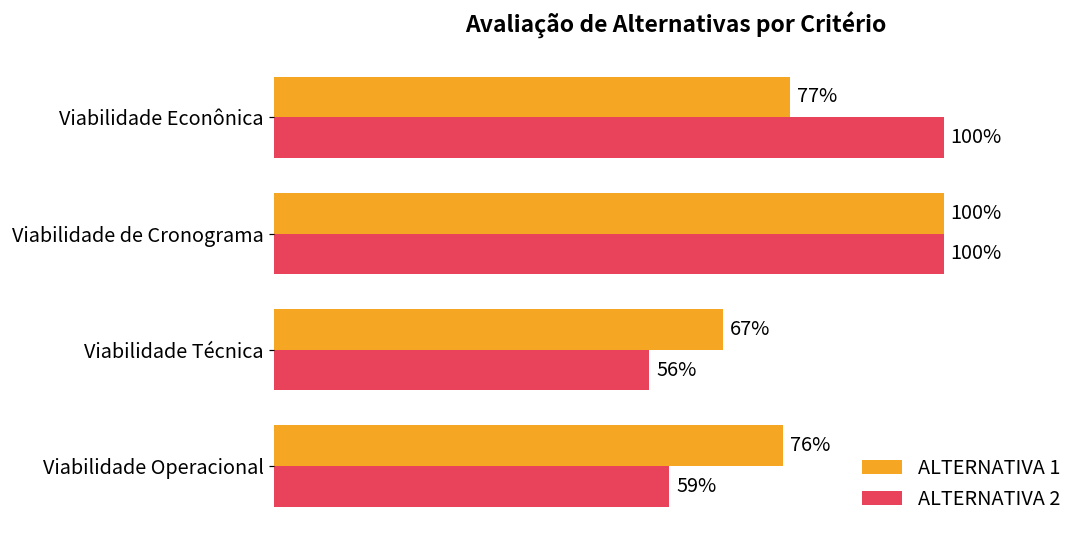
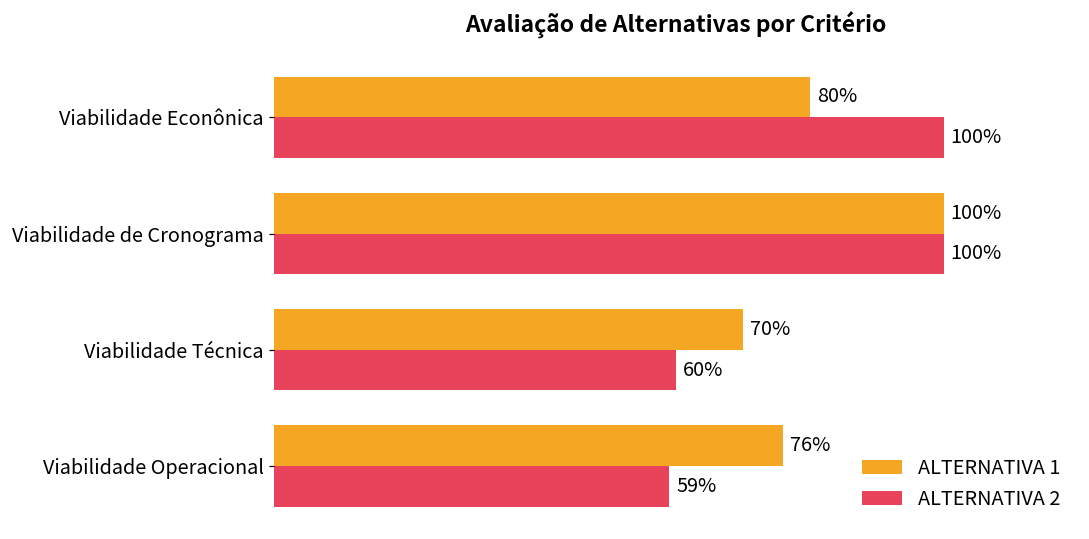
ALTERNATIVA 1, Viabilidade Econônica: 77% -> 80%
ALTERNATIVA 1, Viabilidade Técnica: 67% -> 70%
ALTERNATIVA 2, Viabilidade Técnica: 56% -> 60%
